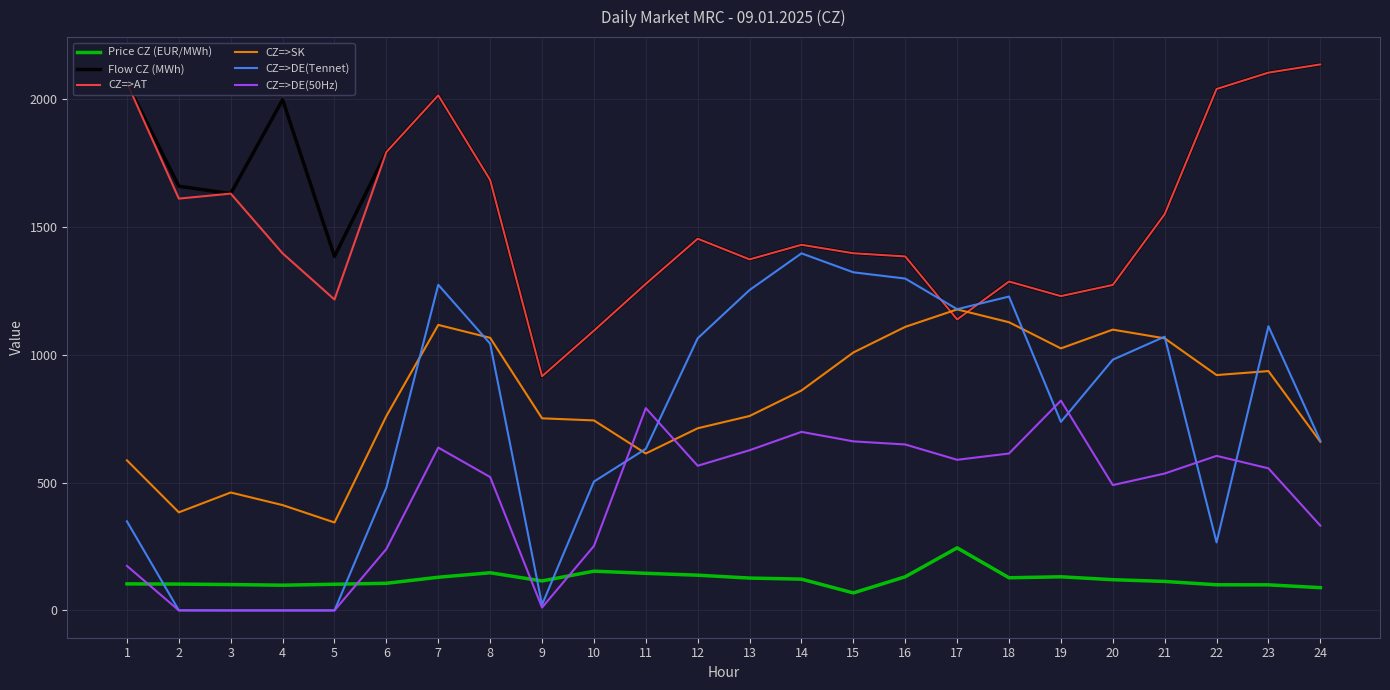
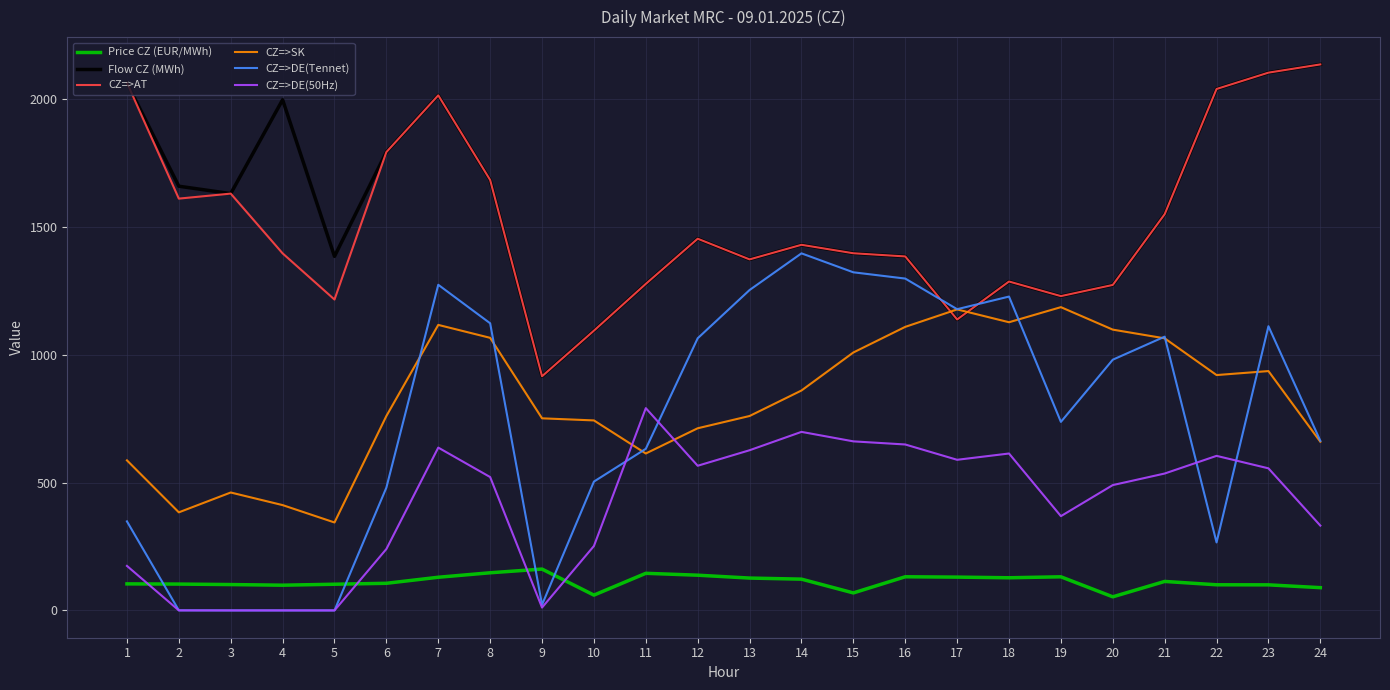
CZ=>DE(Tennet), 8: 1040 -> 1120
Price CZ (EUR/MWh), 9: 120 -> 160
Price CZ (EUR/MWh), 10: 150 -> 60
Price CZ (EUR/MWh), 17: 240 -> 130
CZ=>SK, 19: 1020 -> 1190
CZ=>DE(50Hz), 19: 820 -> 370
Price CZ (EUR/MWh), 20: 120 -> 50
